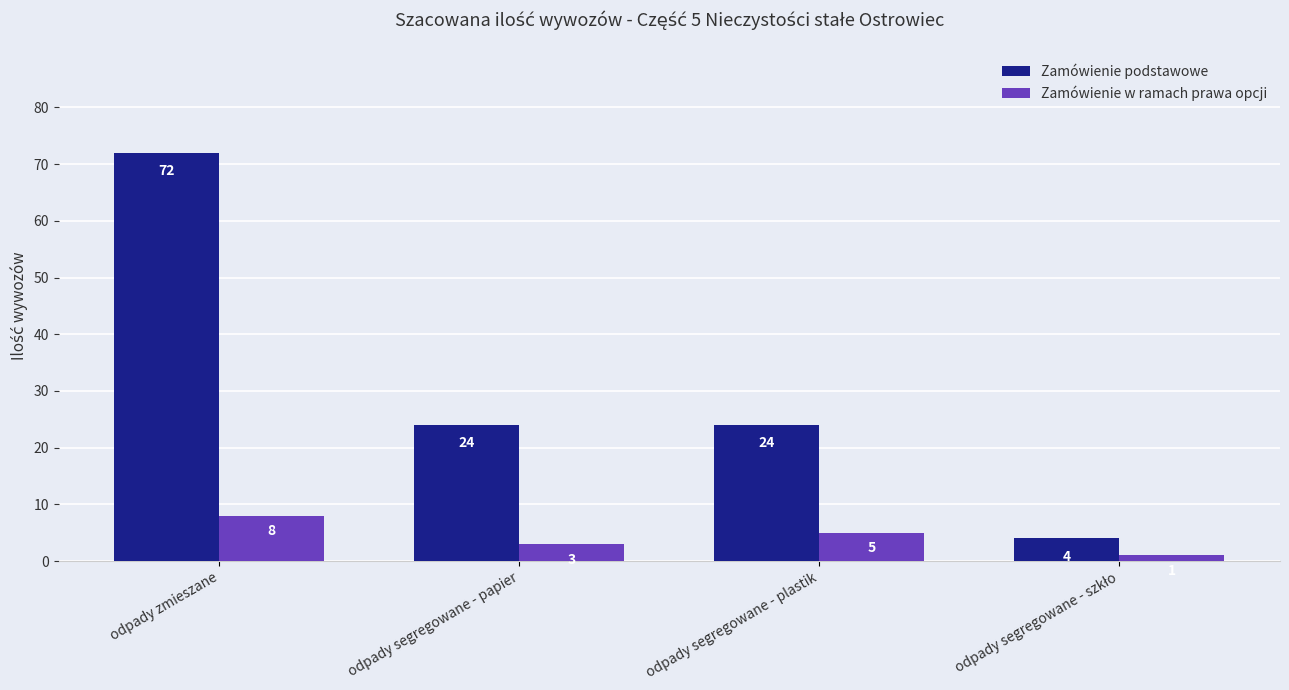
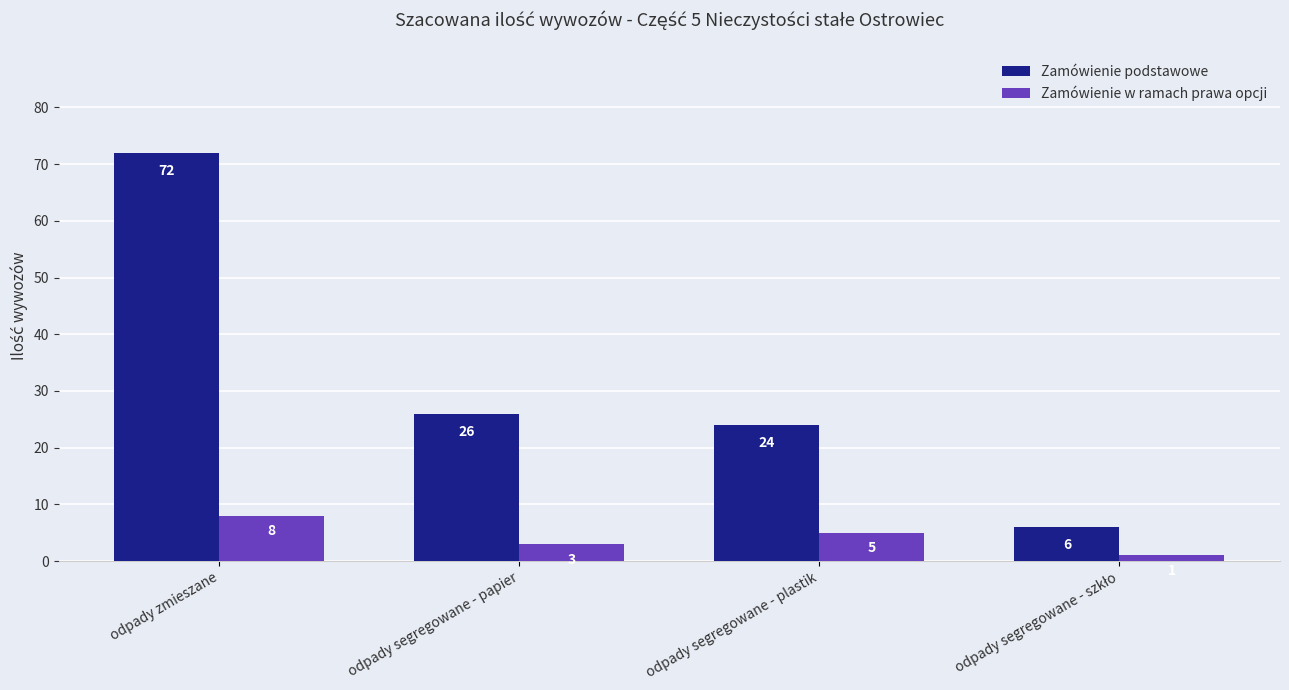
Zamówienie podstawowe, odpady segregowane - papier: 24 -> 26
Zamówienie podstawowe, odpady segregowane - szkło: 4 -> 6
